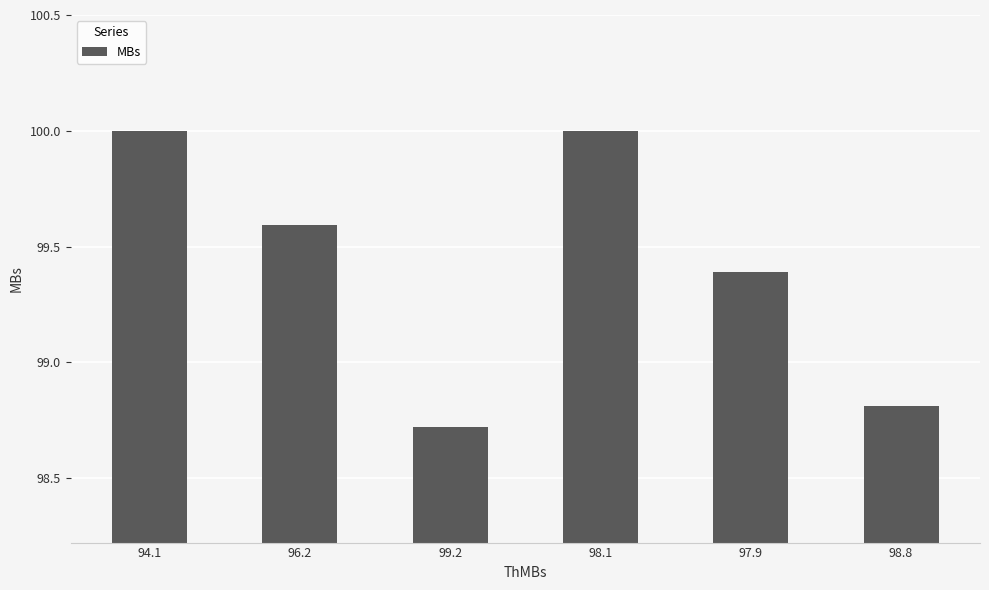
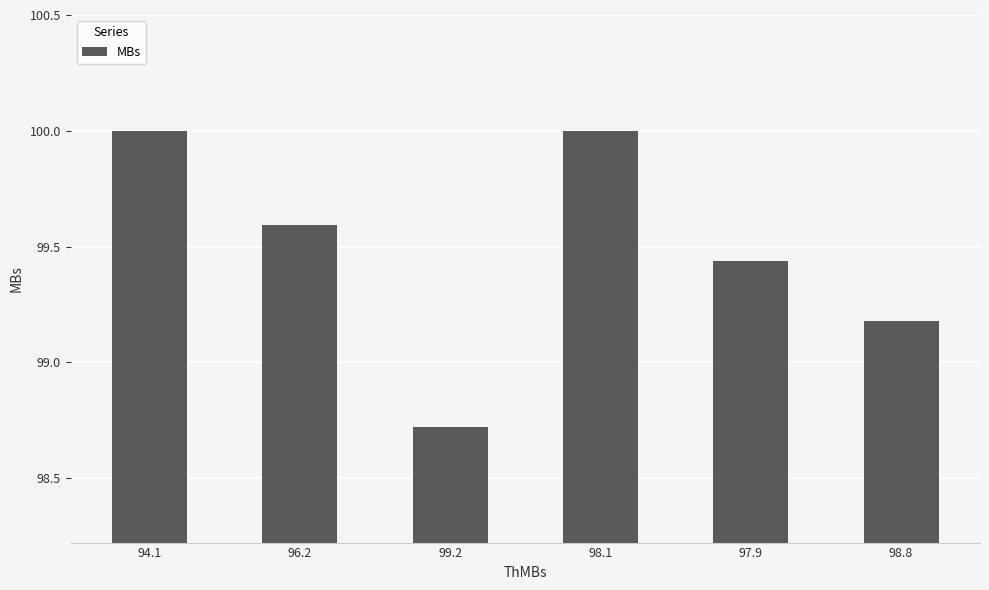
97.9: 99.39 -> 99.44
98.8: 98.81 -> 99.18
